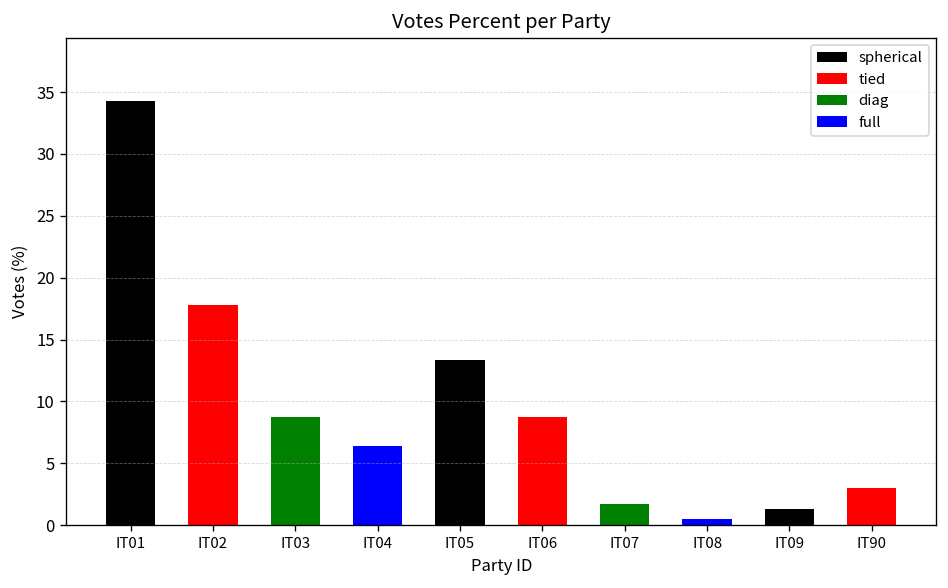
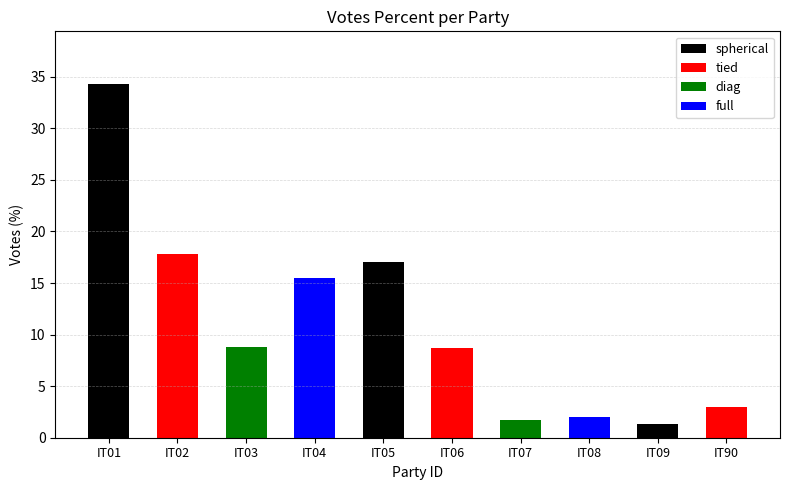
IT04: 6.4 -> 15.5
IT05: 13.4 -> 17.1
IT08: 0.5 -> 2.0
